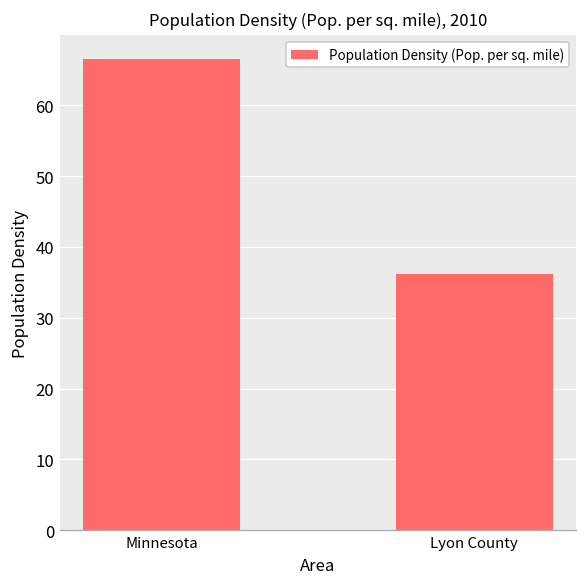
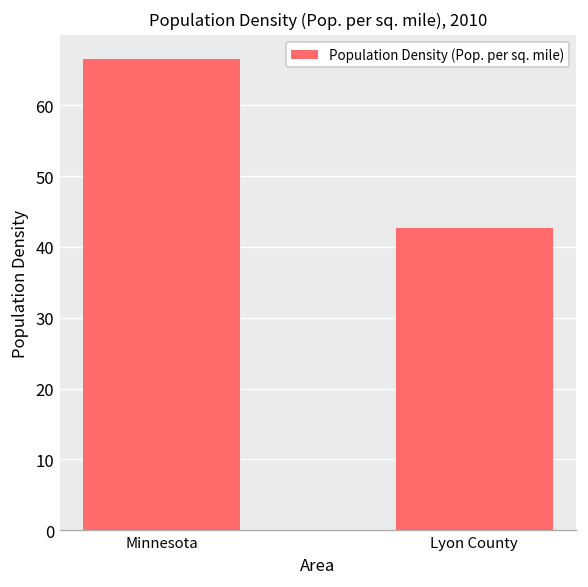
Lyon County: 36 -> 43
